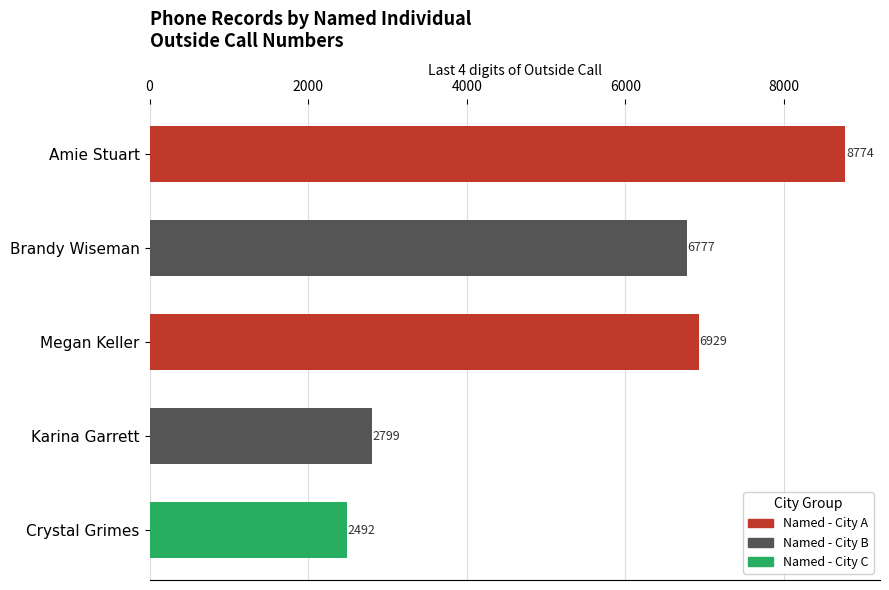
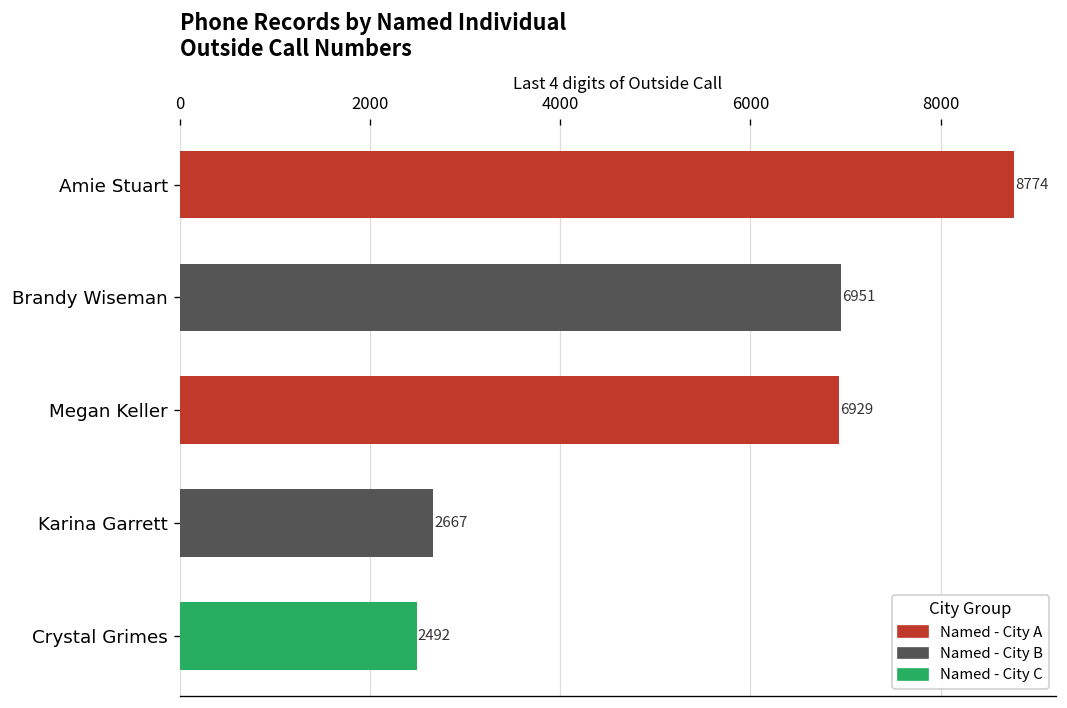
Brandy Wiseman: 6777 -> 6951
Karina Garrett: 2799 -> 2667
